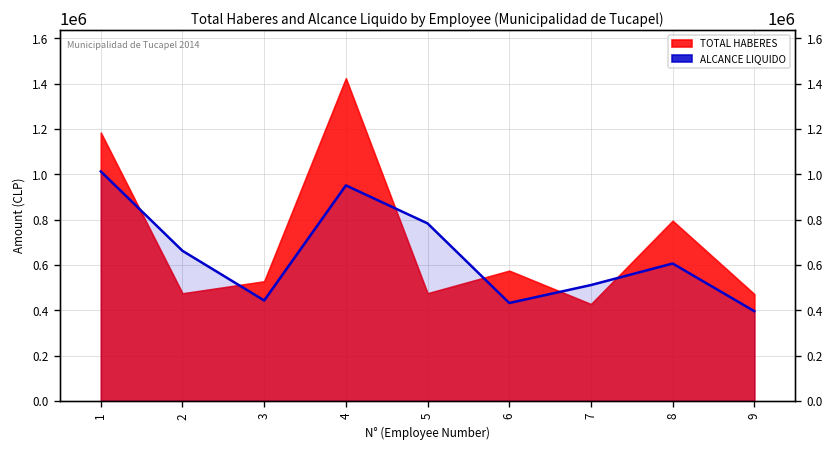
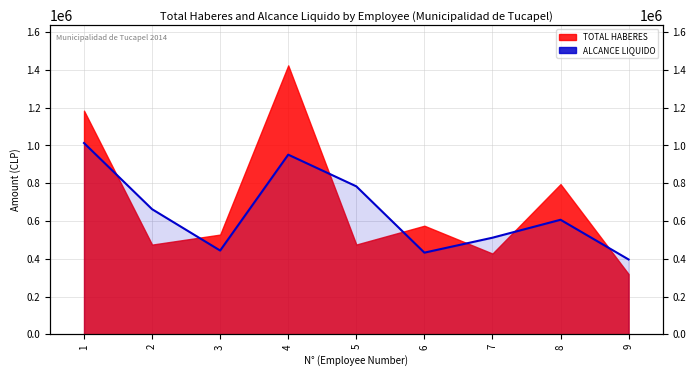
TOTAL HABERES, 9: 470000 -> 320000
